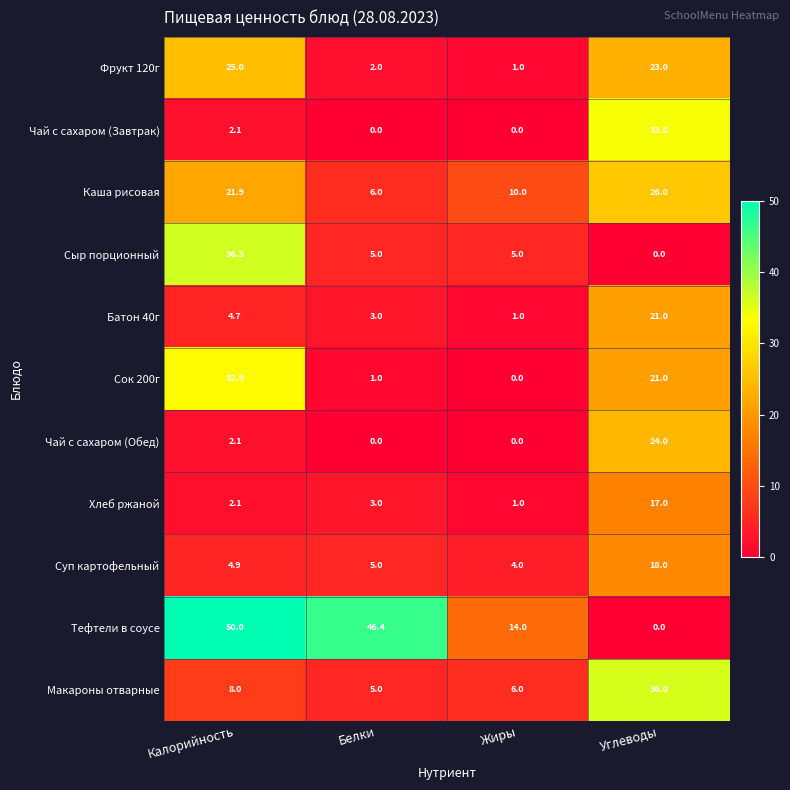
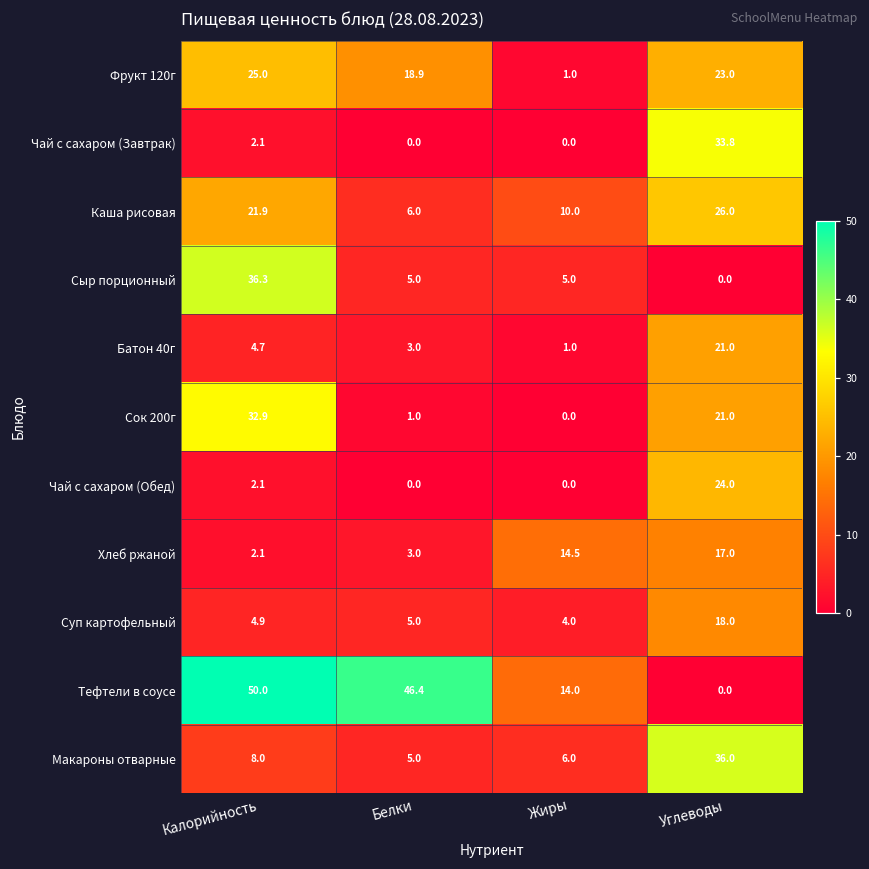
Фрукт 120г, Белки: 2.0 -> 18.9
Хлеб ржаной, Жиры: 1.0 -> 14.5
